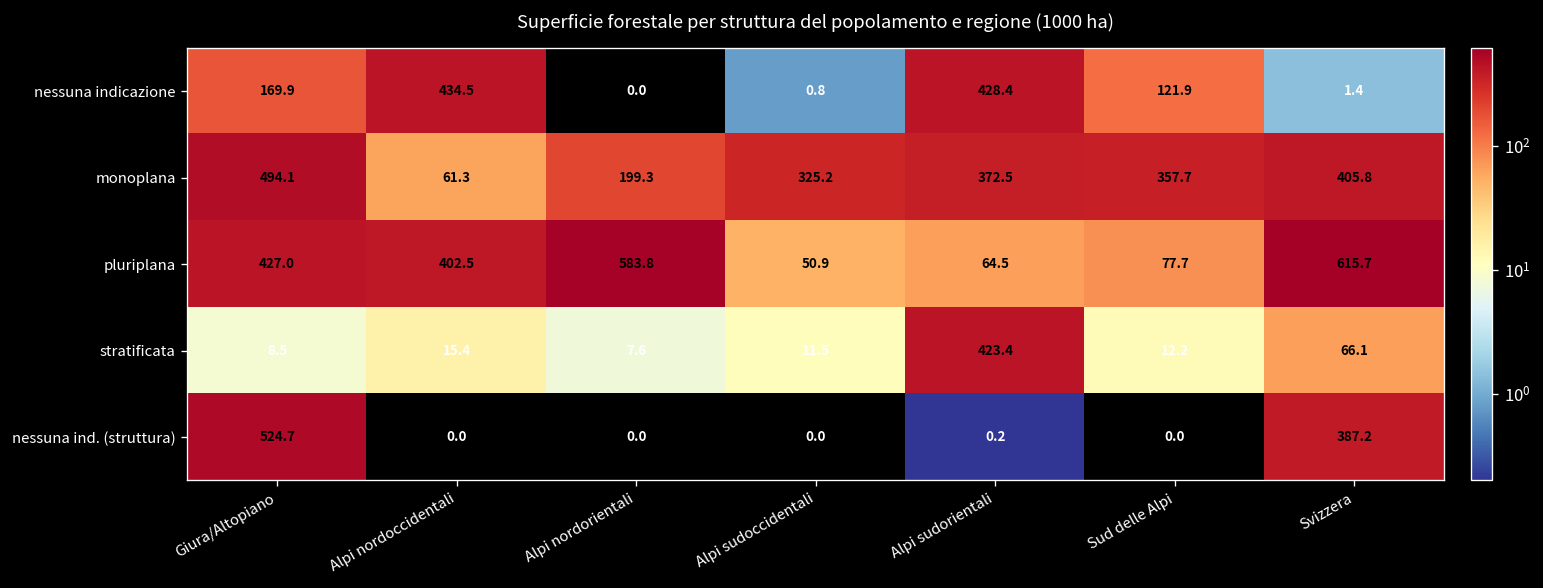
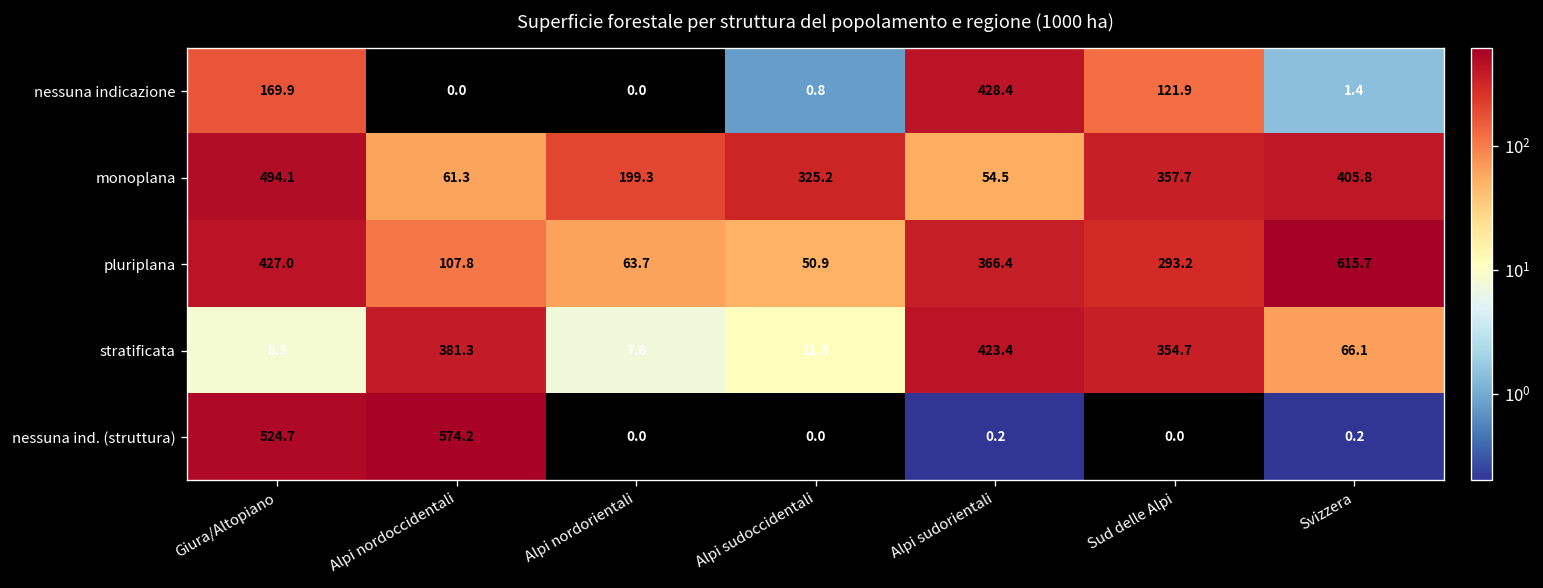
nessuna indicazione, Alpi nordoccidentali: 434.5 -> 0.0
monoplana, Alpi sudorientali: 372.5 -> 54.5
pluriplana, Alpi nordoccidentali: 402.5 -> 107.8
pluriplana, Alpi nordorientali: 583.8 -> 63.7
pluriplana, Alpi sudorientali: 64.5 -> 366.4
pluriplana, Sud delle Alpi: 77.7 -> 293.2
stratificata, Alpi nordoccidentali: 15.4 -> 381.3
stratificata, Sud delle Alpi: 12.2 -> 354.7
nessuna ind. (struttura), Alpi nordoccidentali: 0.0 -> 574.2
nessuna ind. (struttura), Svizzera: 387.2 -> 0.2
